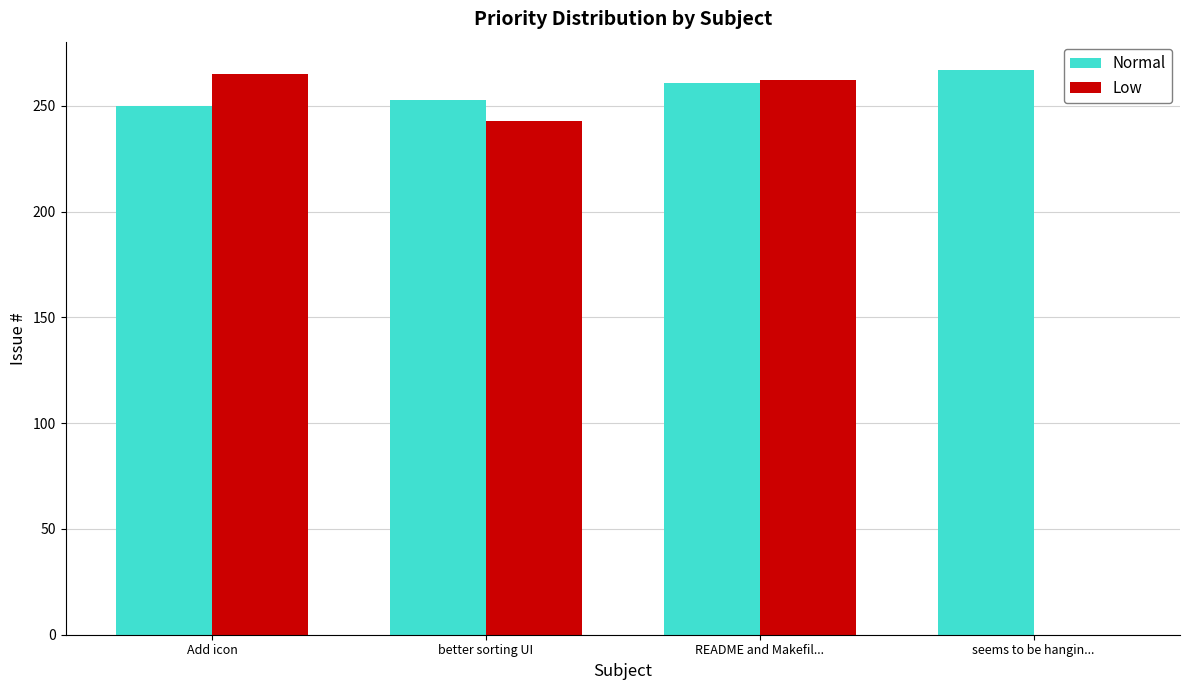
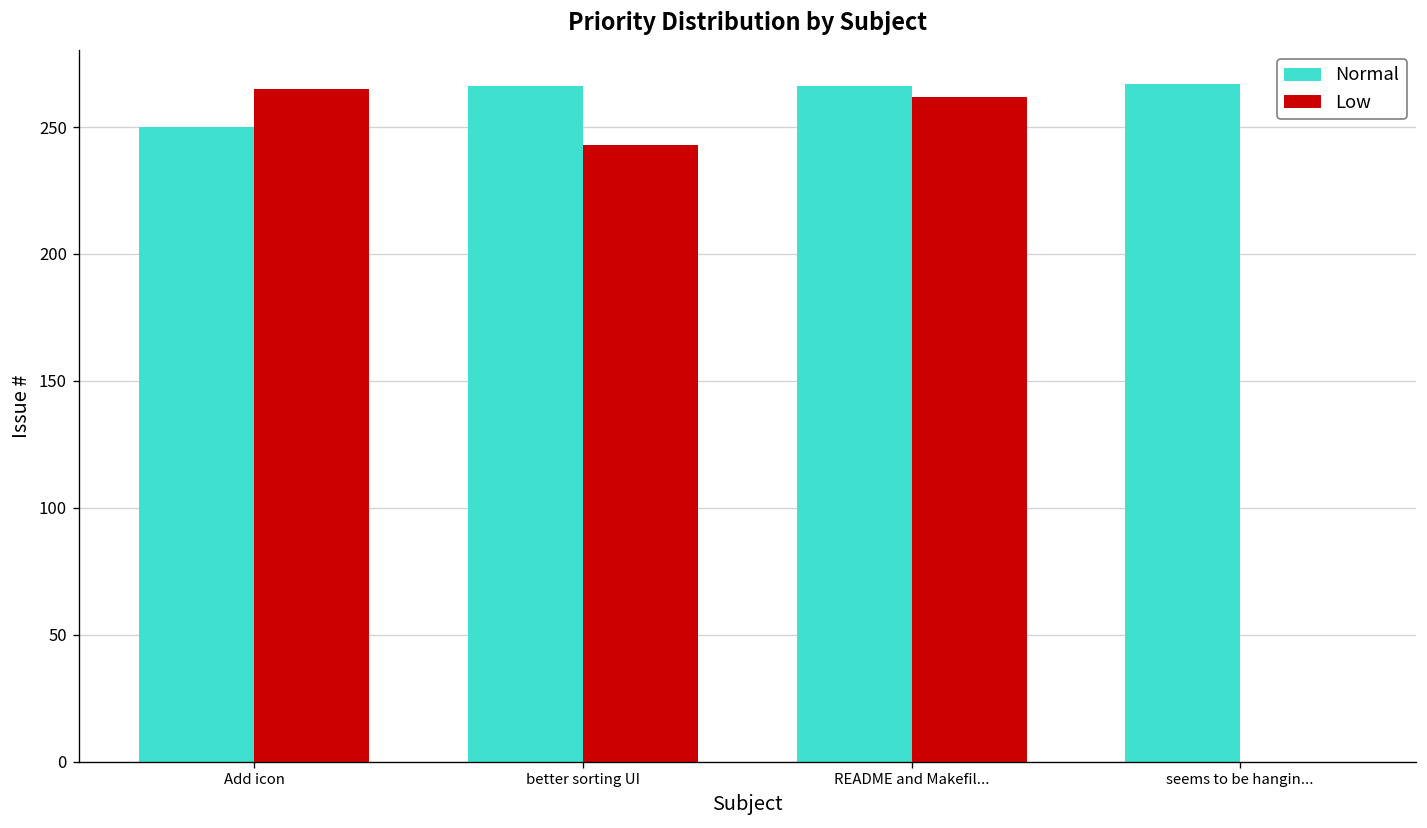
Normal, better sorting UI: 253 -> 266
Normal, README and Makefil...: 261 -> 266
